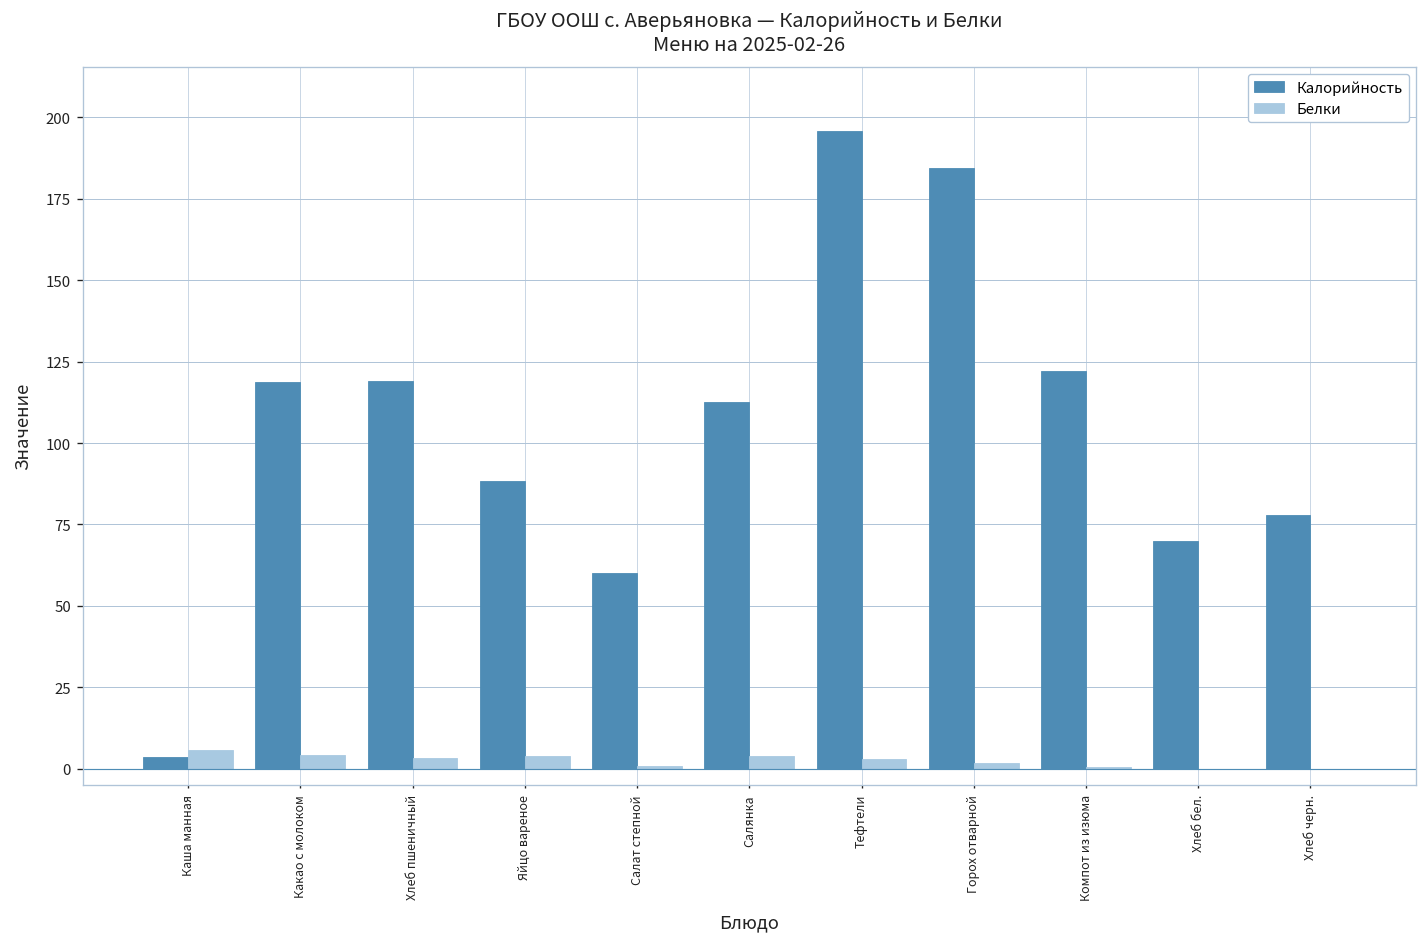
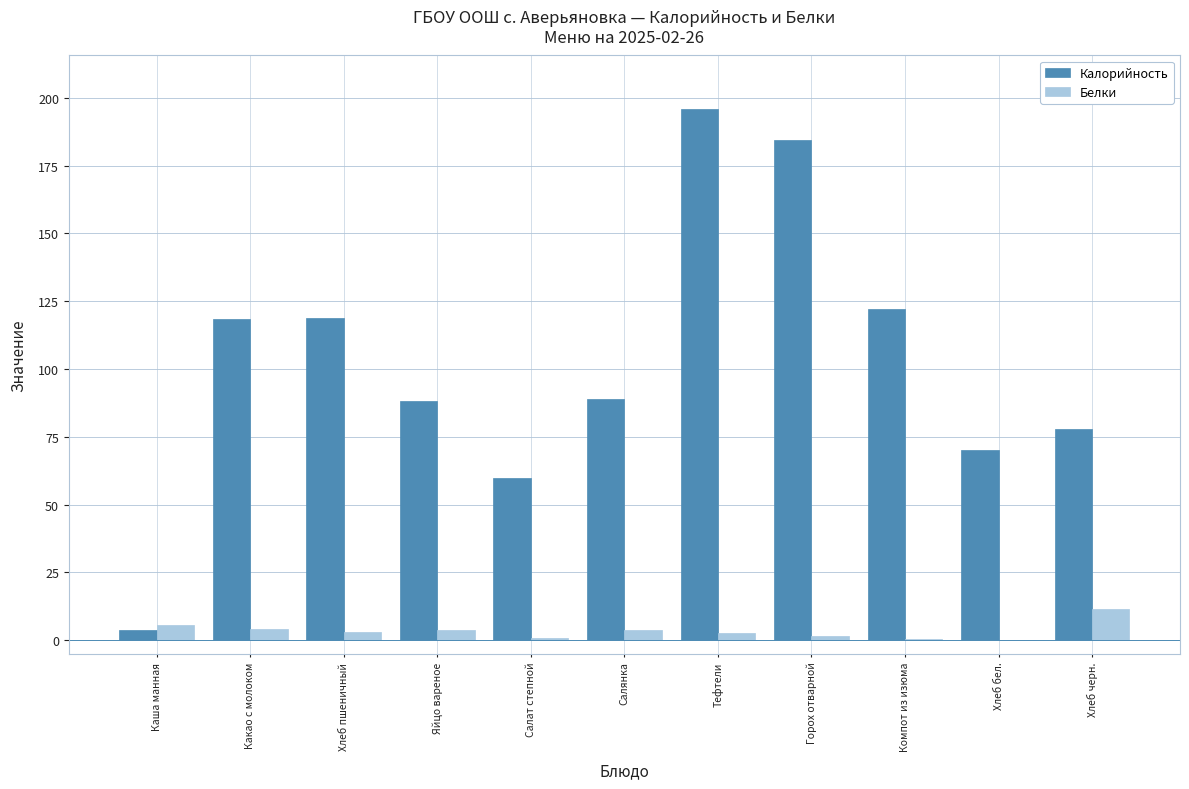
Калорийность, Салянка: 113 -> 89
Белки, Хлеб черн.: 0 -> 11
